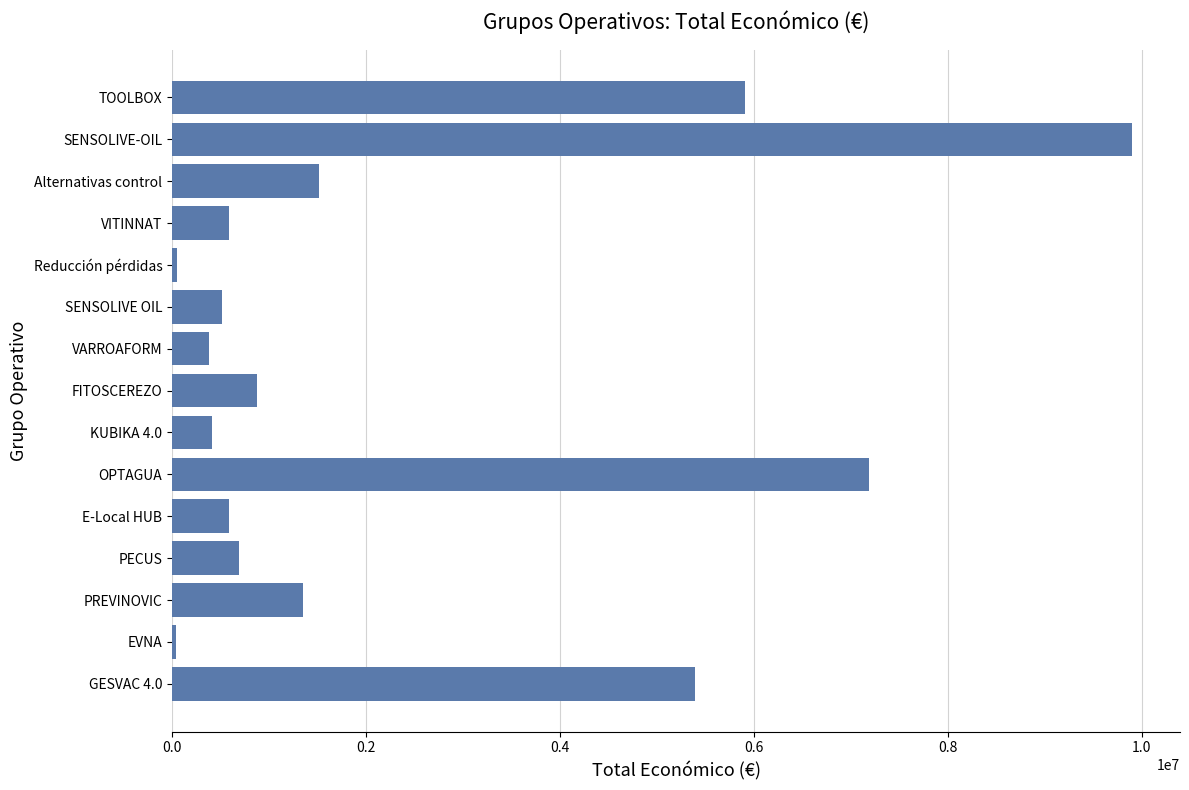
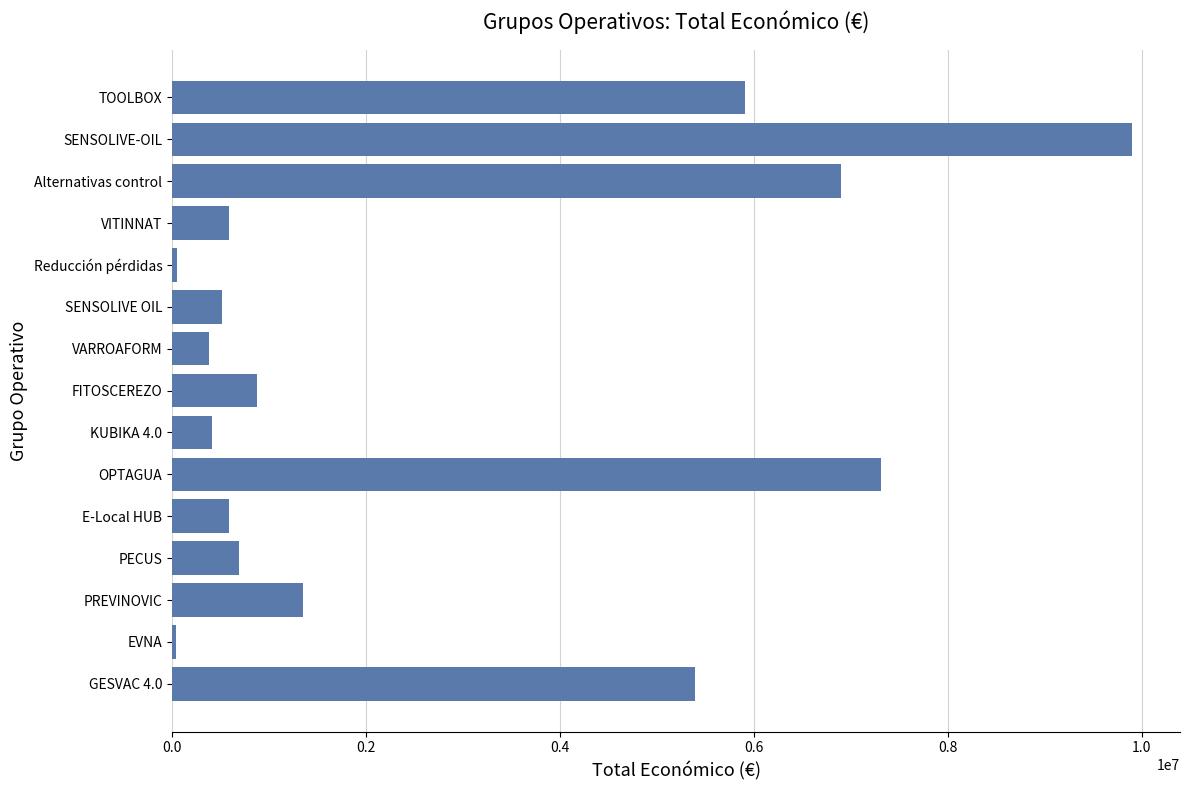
Alternativas control: 1500000 -> 6900000
OPTAGUA: 7200000 -> 7300000
